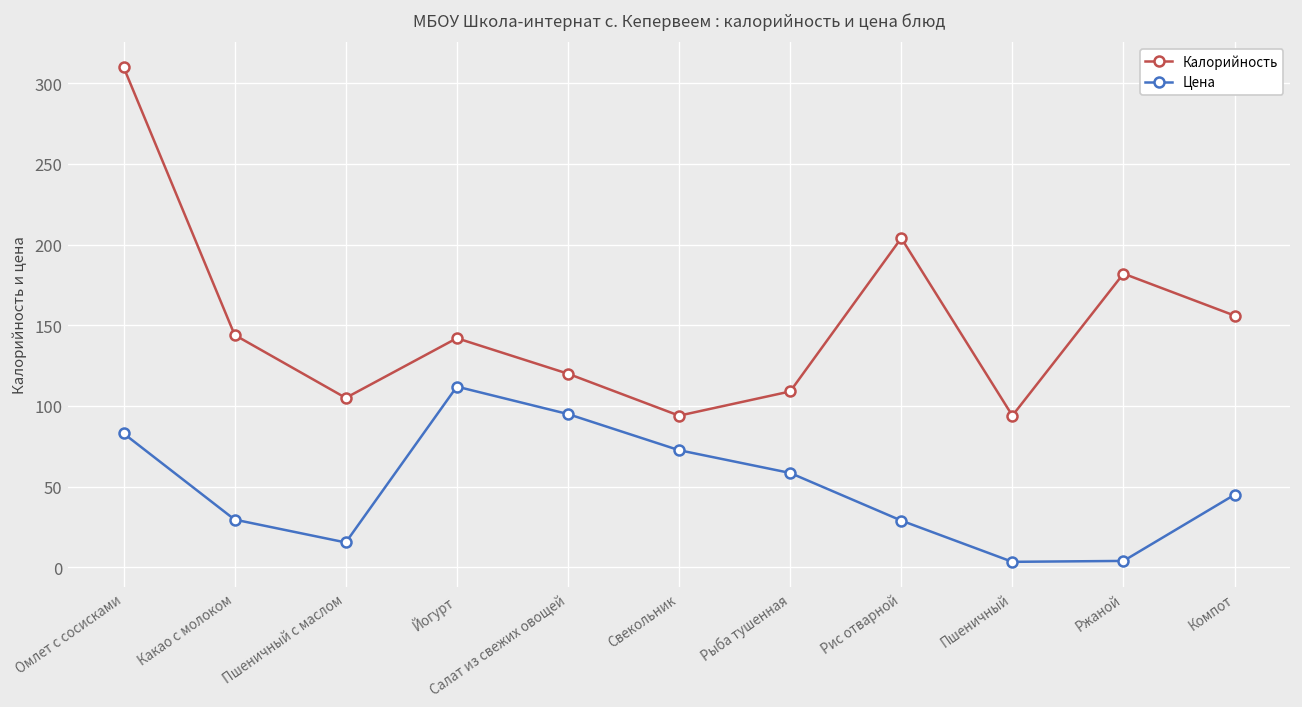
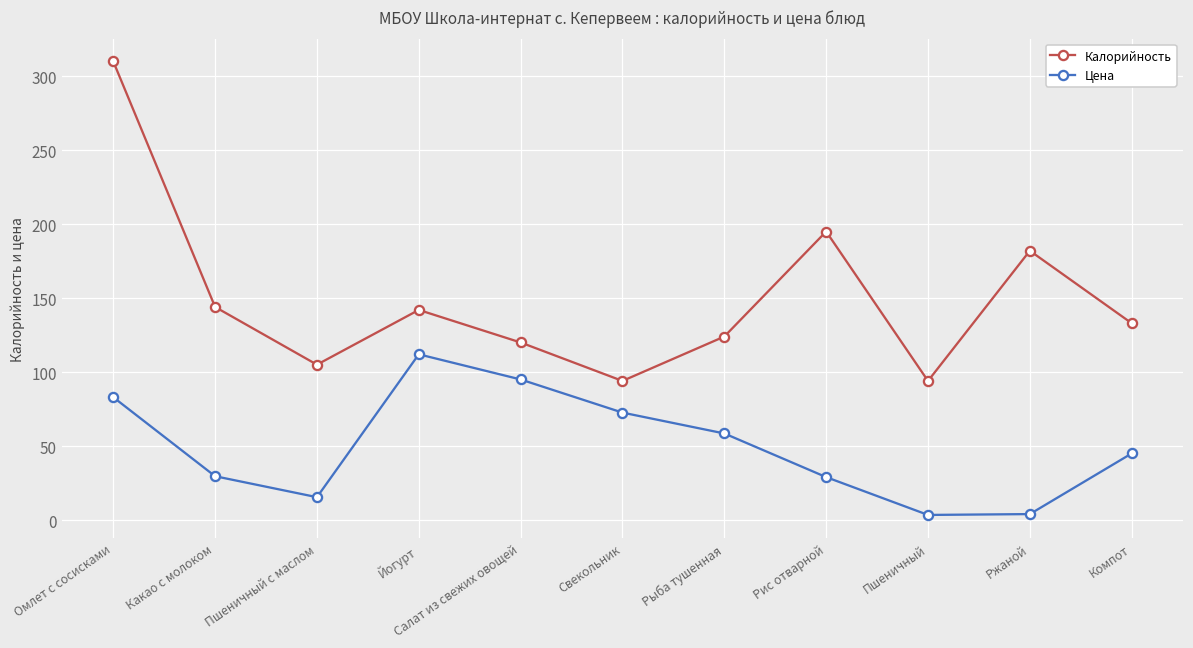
Калорийность, Рыба тушенная: 109 -> 124
Калорийность, Рис отварной: 204 -> 195
Калорийность, Компот: 156 -> 133
